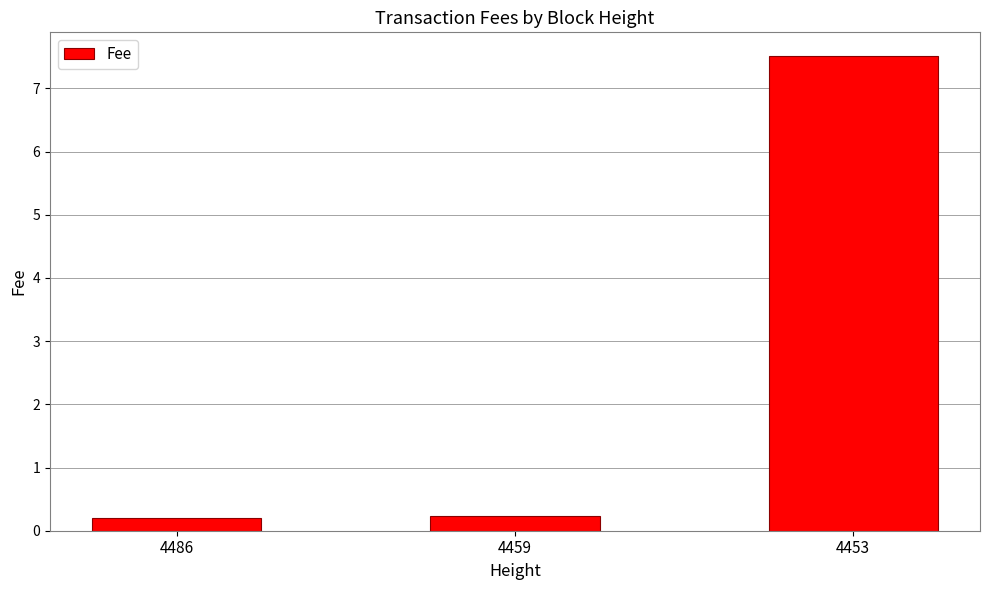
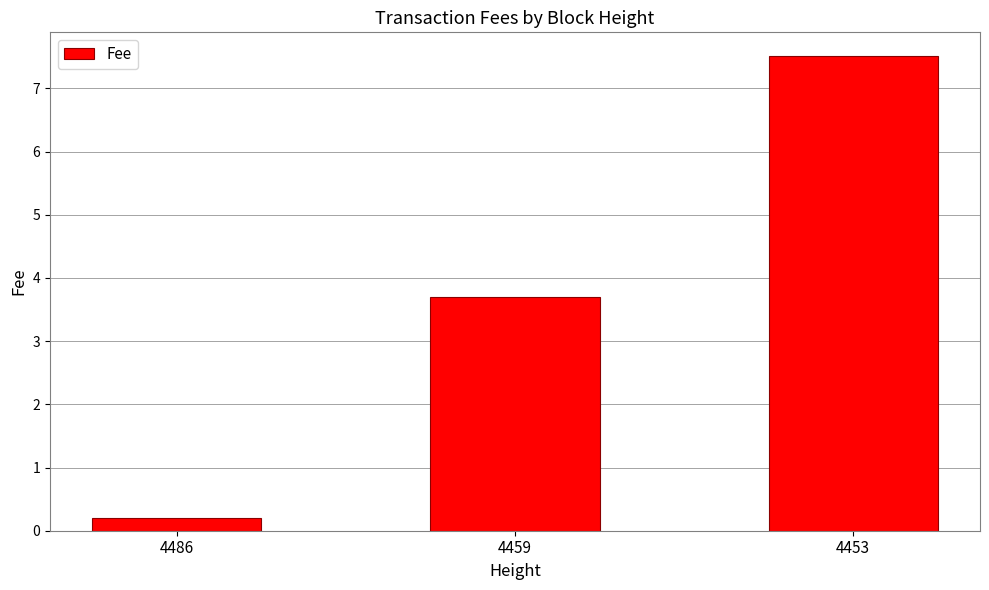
4459: 0.2 -> 3.7
